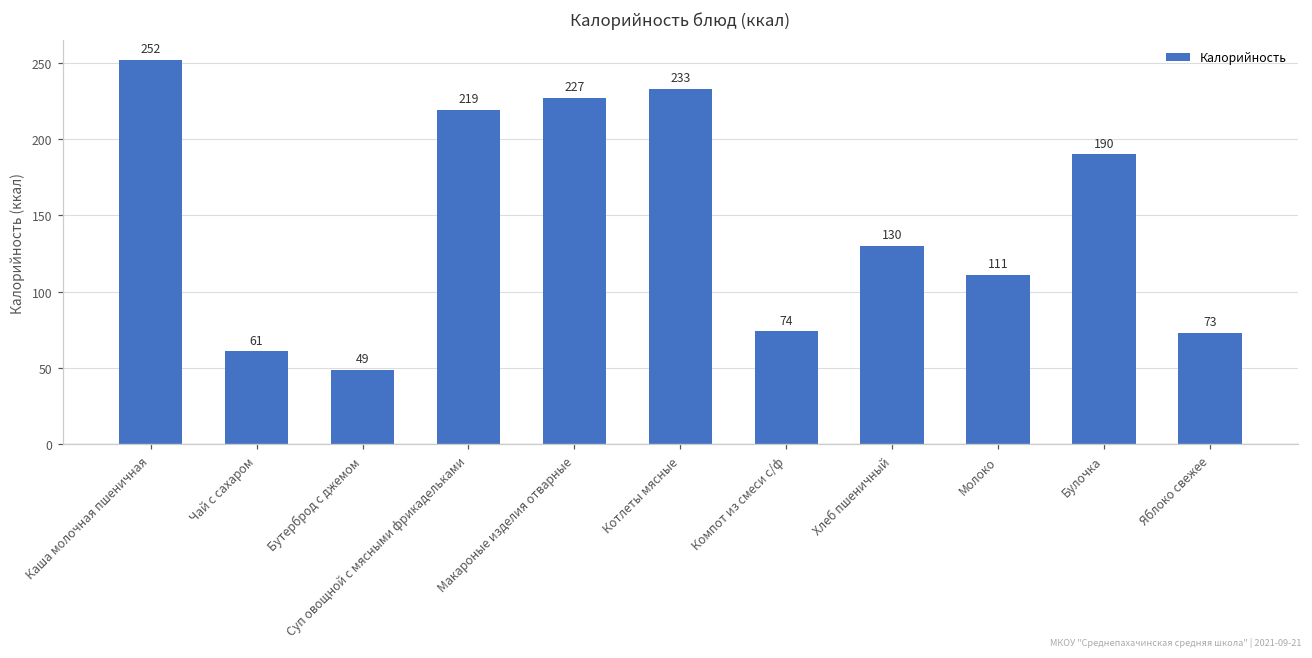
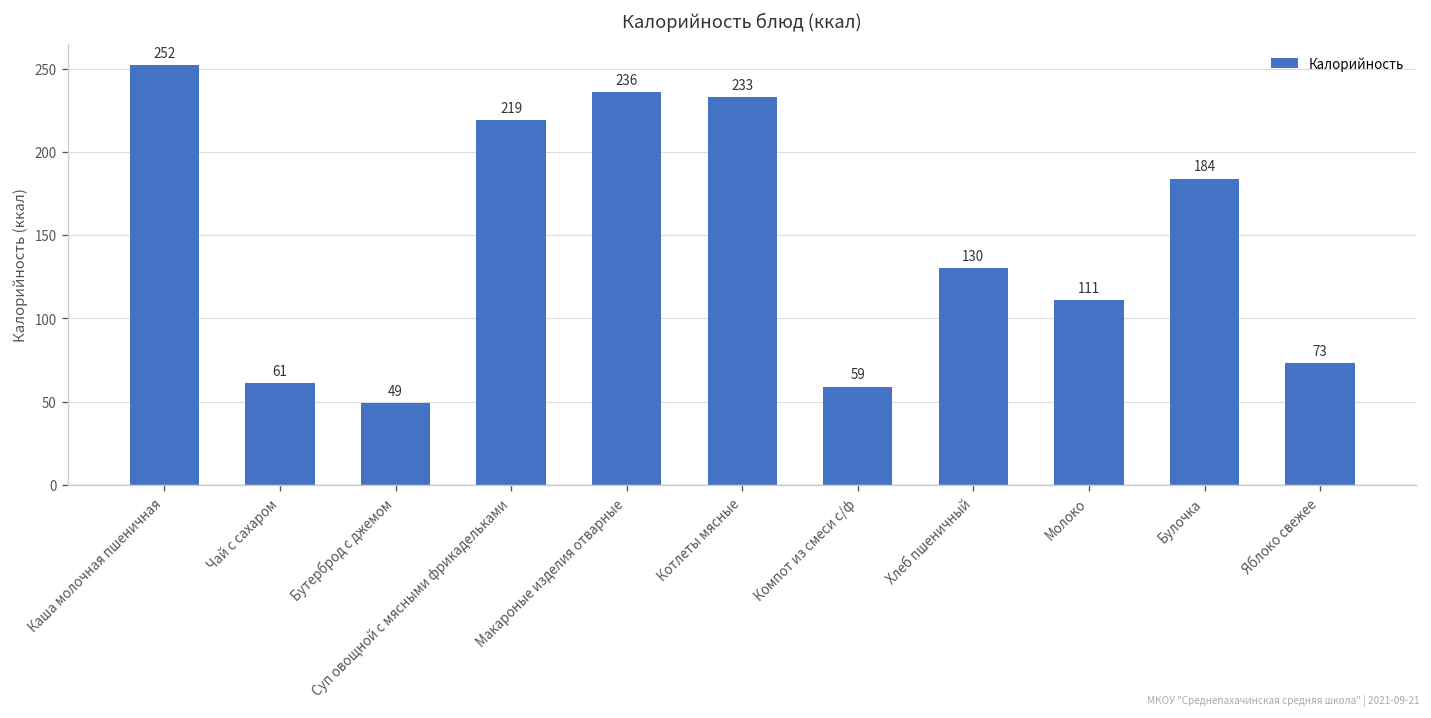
Макароные изделия отварные: 227 -> 236
Компот из смеси с/ф: 74 -> 59
Булочка: 190 -> 184
